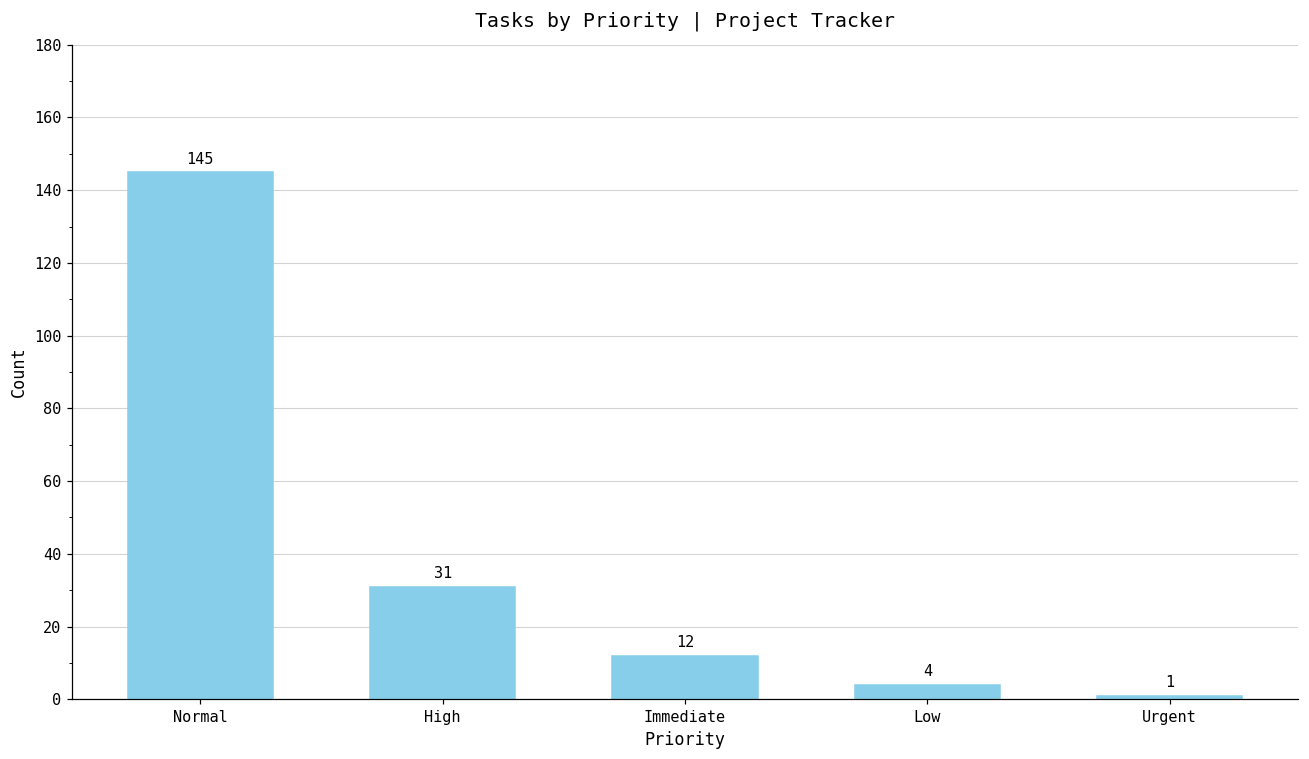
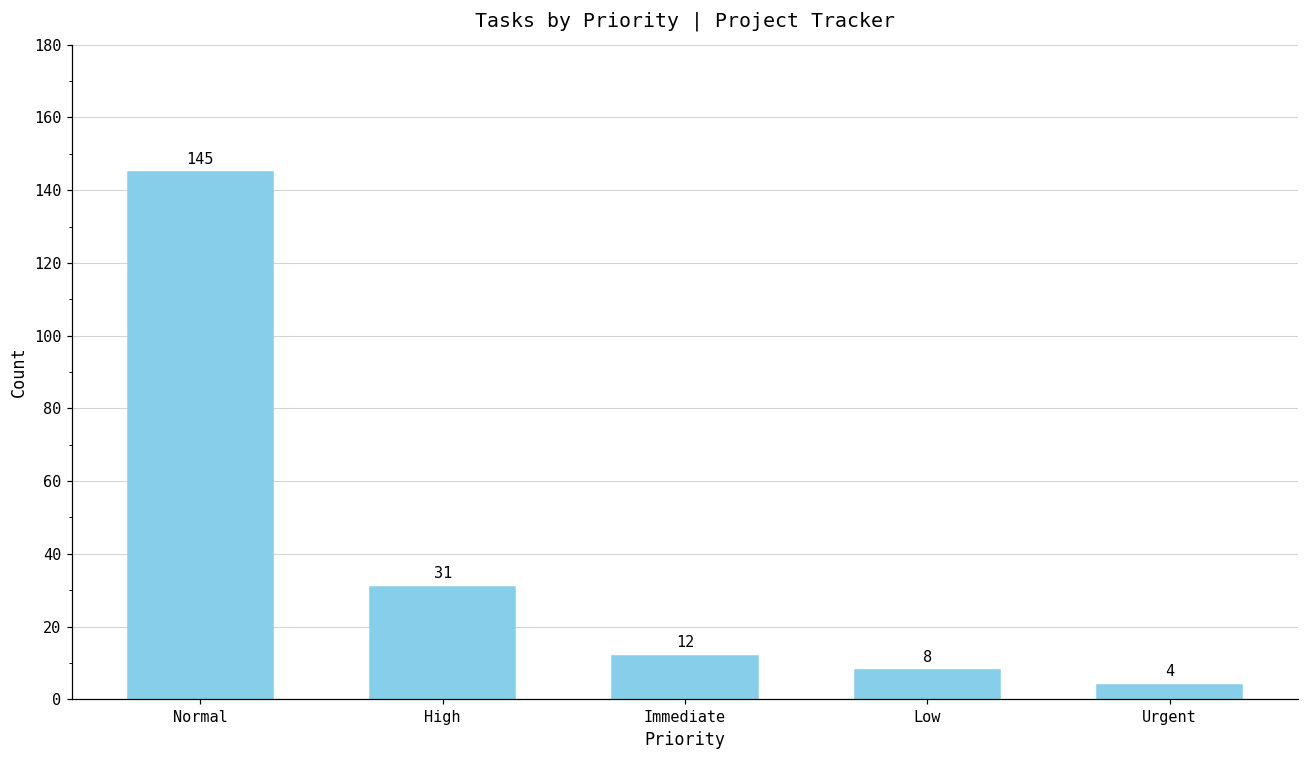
Low: 4 -> 8
Urgent: 1 -> 4
